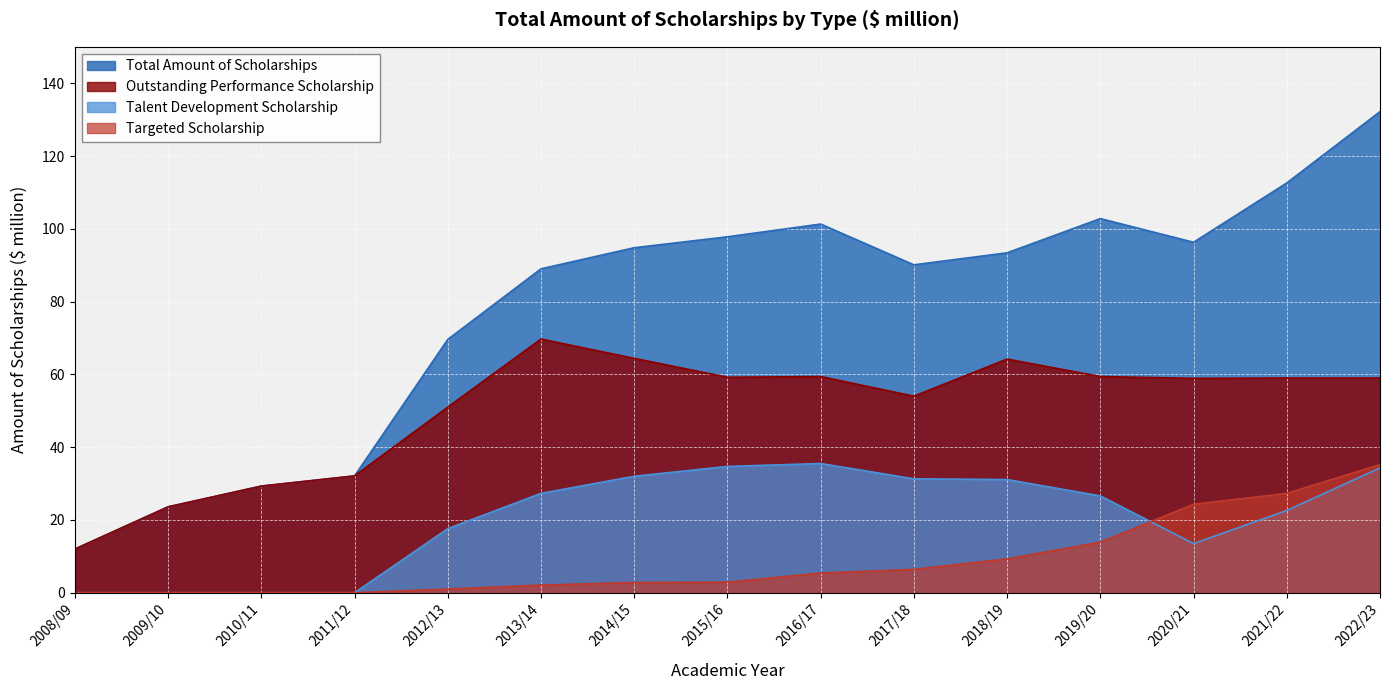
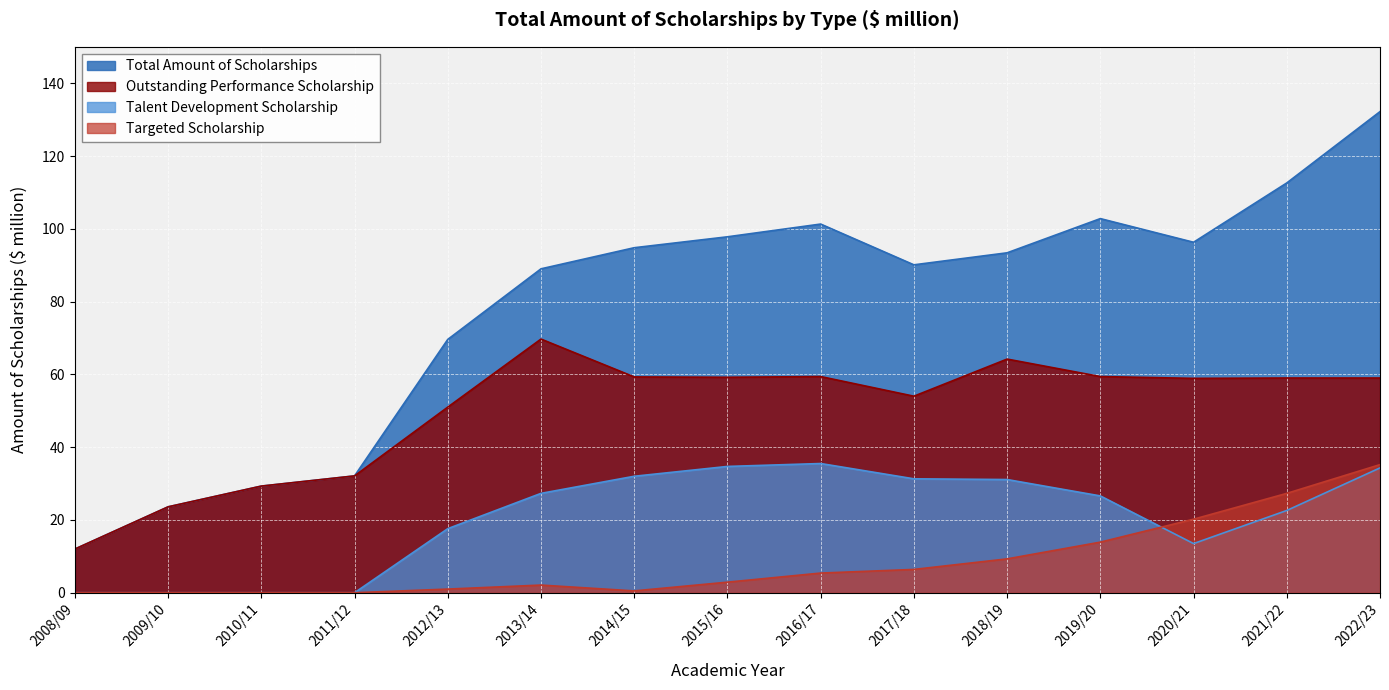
Outstanding Performance Scholarship, 2014/15: 64 -> 59
Targeted Scholarship, 2014/15: 3 -> 1
Targeted Scholarship, 2020/21: 24 -> 20
